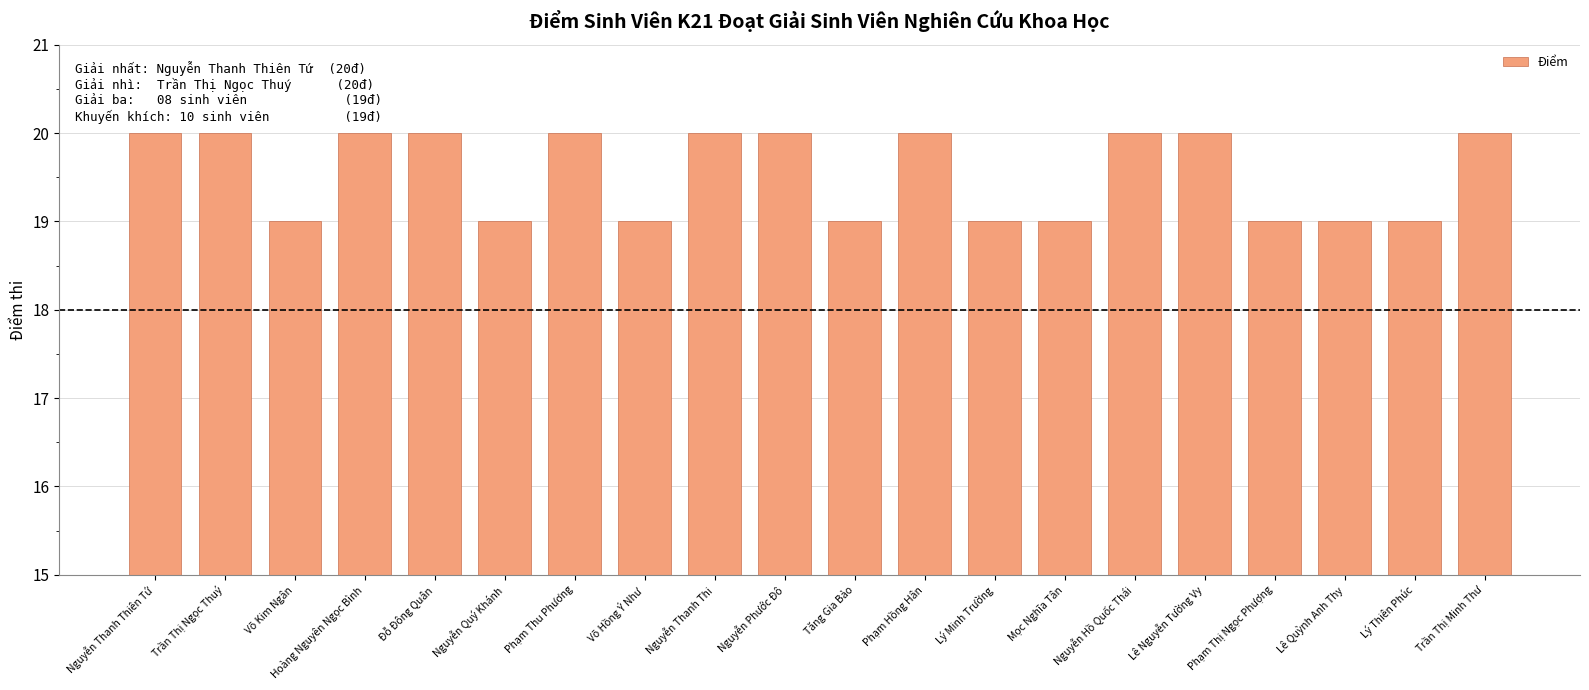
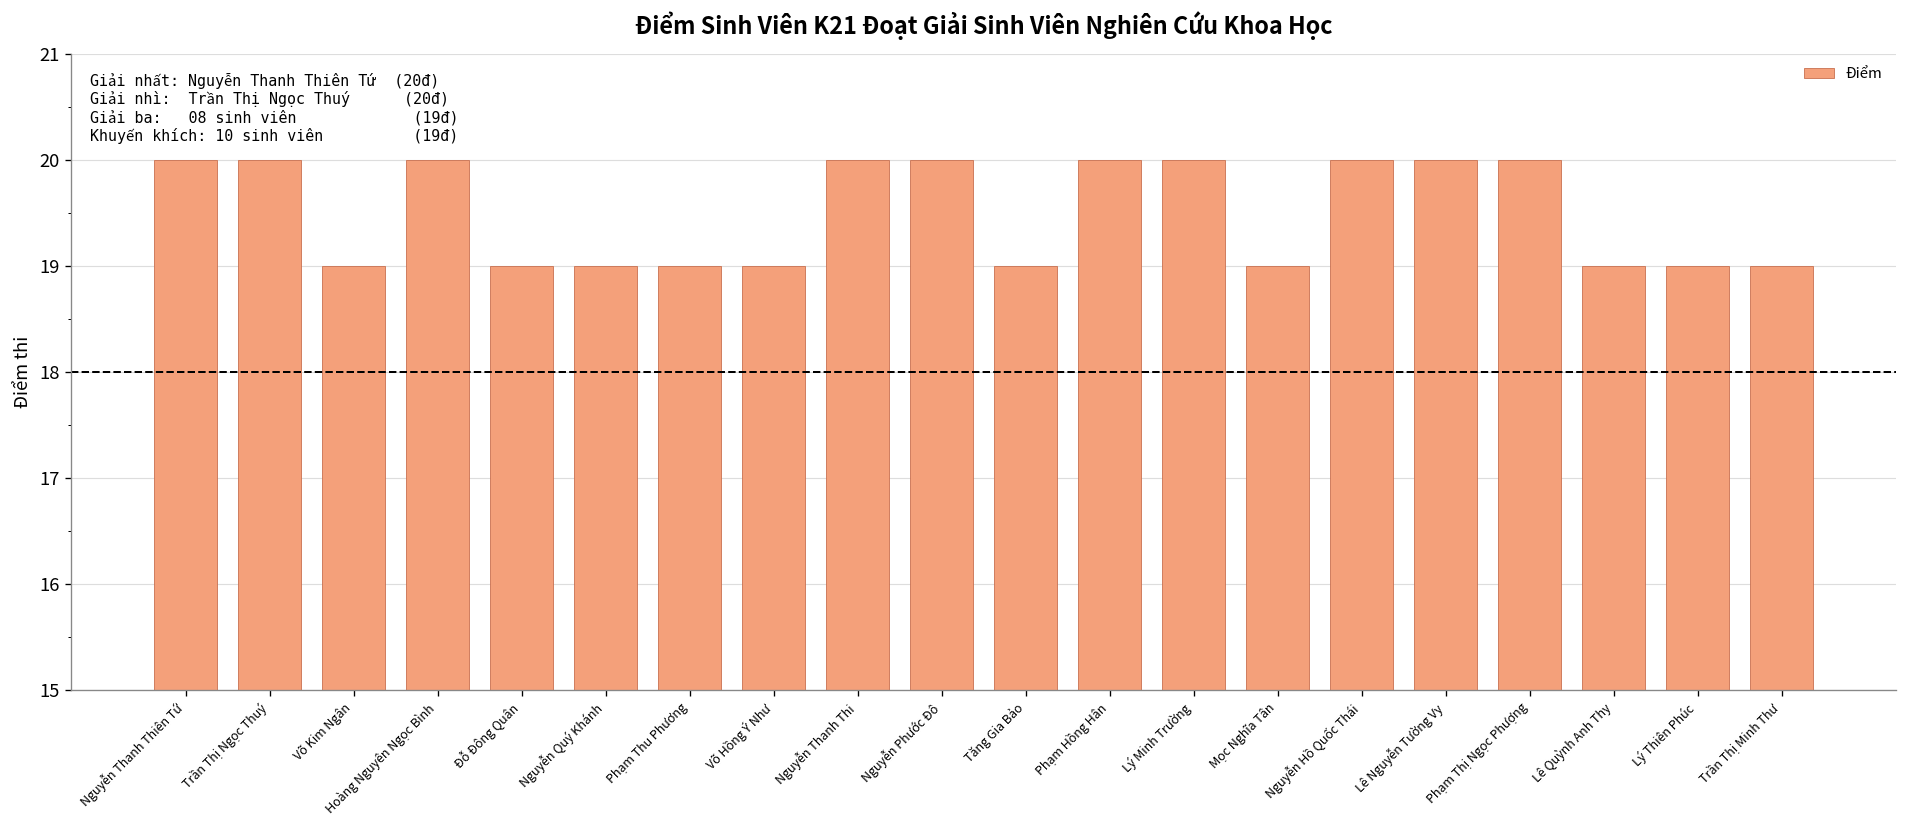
Đỗ Đông Quân: 20 -> 19
Phạm Thu Phương: 20 -> 19
Lý Minh Trường: 19 -> 20
Phạm Thị Ngọc Phượng: 19 -> 20
Trần Thị Minh Thư: 20 -> 19
